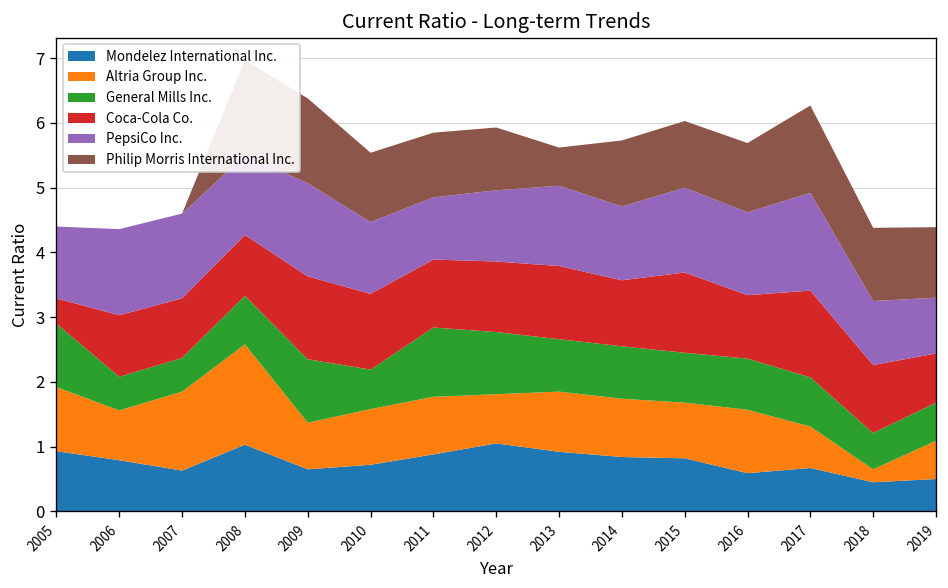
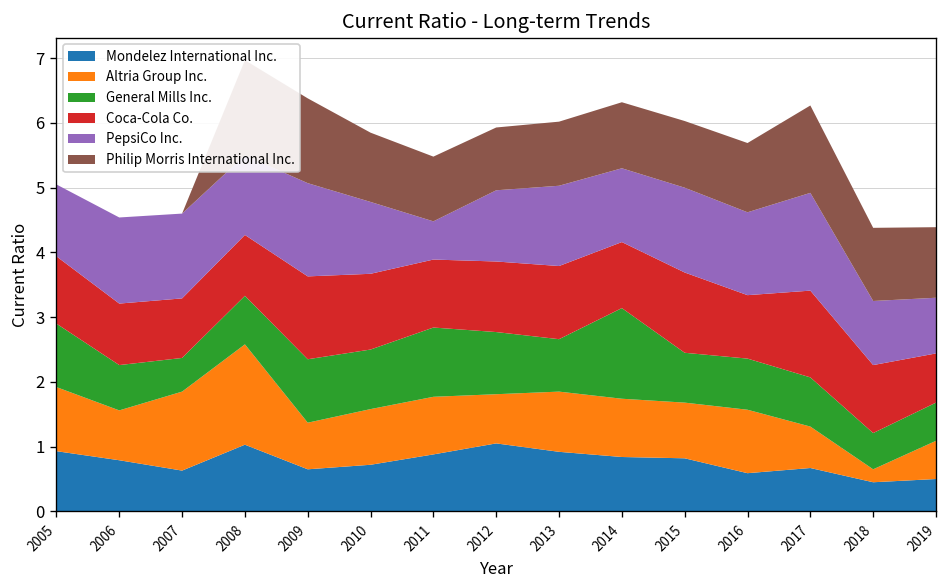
Coca-Cola Co., 2005: 0.4 -> 1.0
General Mills Inc., 2006: 0.5 -> 0.7
General Mills Inc., 2010: 0.6 -> 0.9
PepsiCo Inc., 2011: 1.0 -> 0.6
Philip Morris International Inc., 2013: 0.6 -> 1.0
General Mills Inc., 2014: 0.8 -> 1.4
